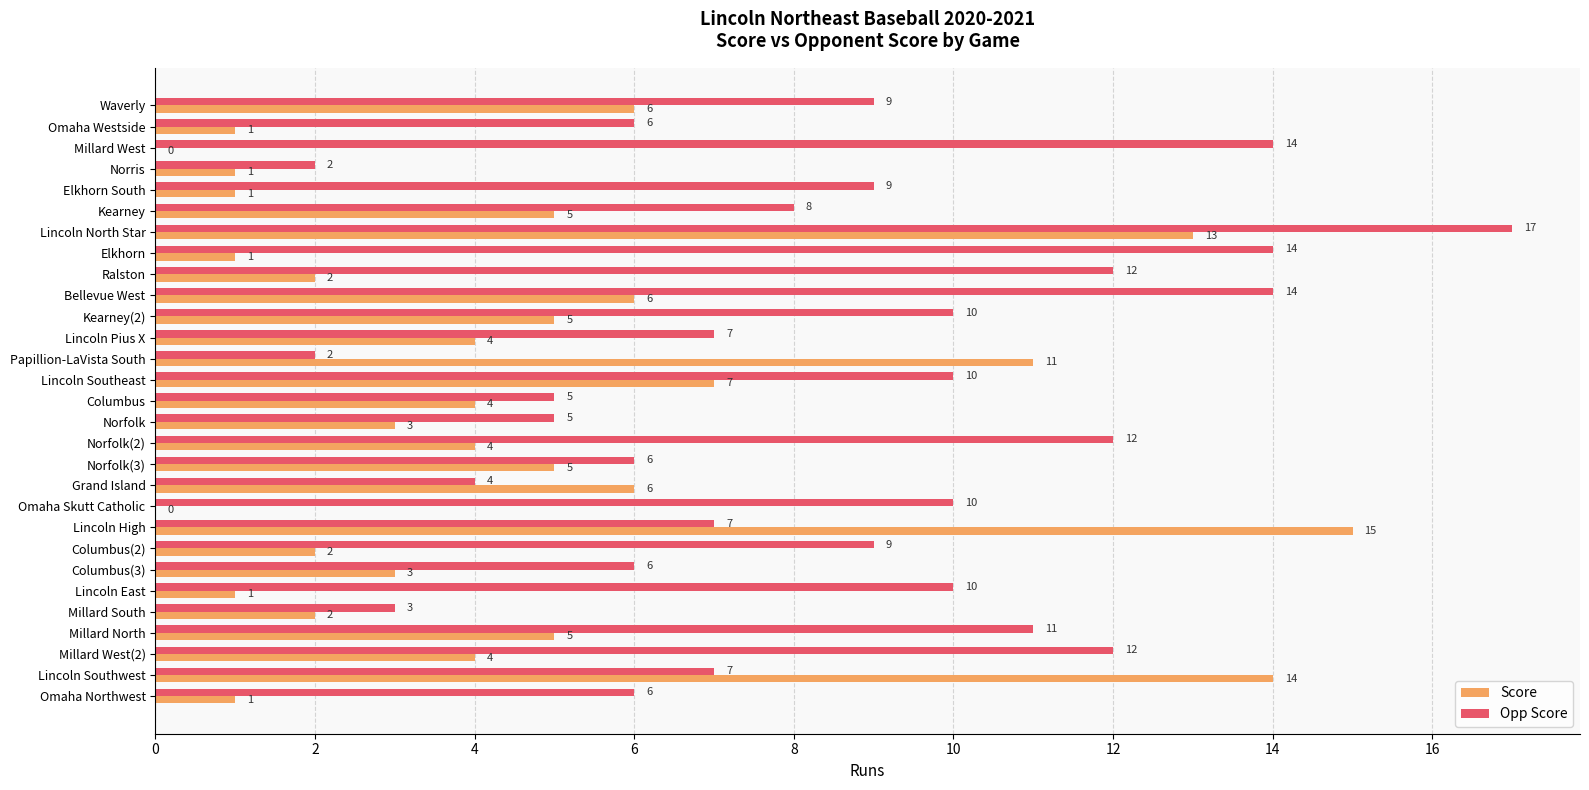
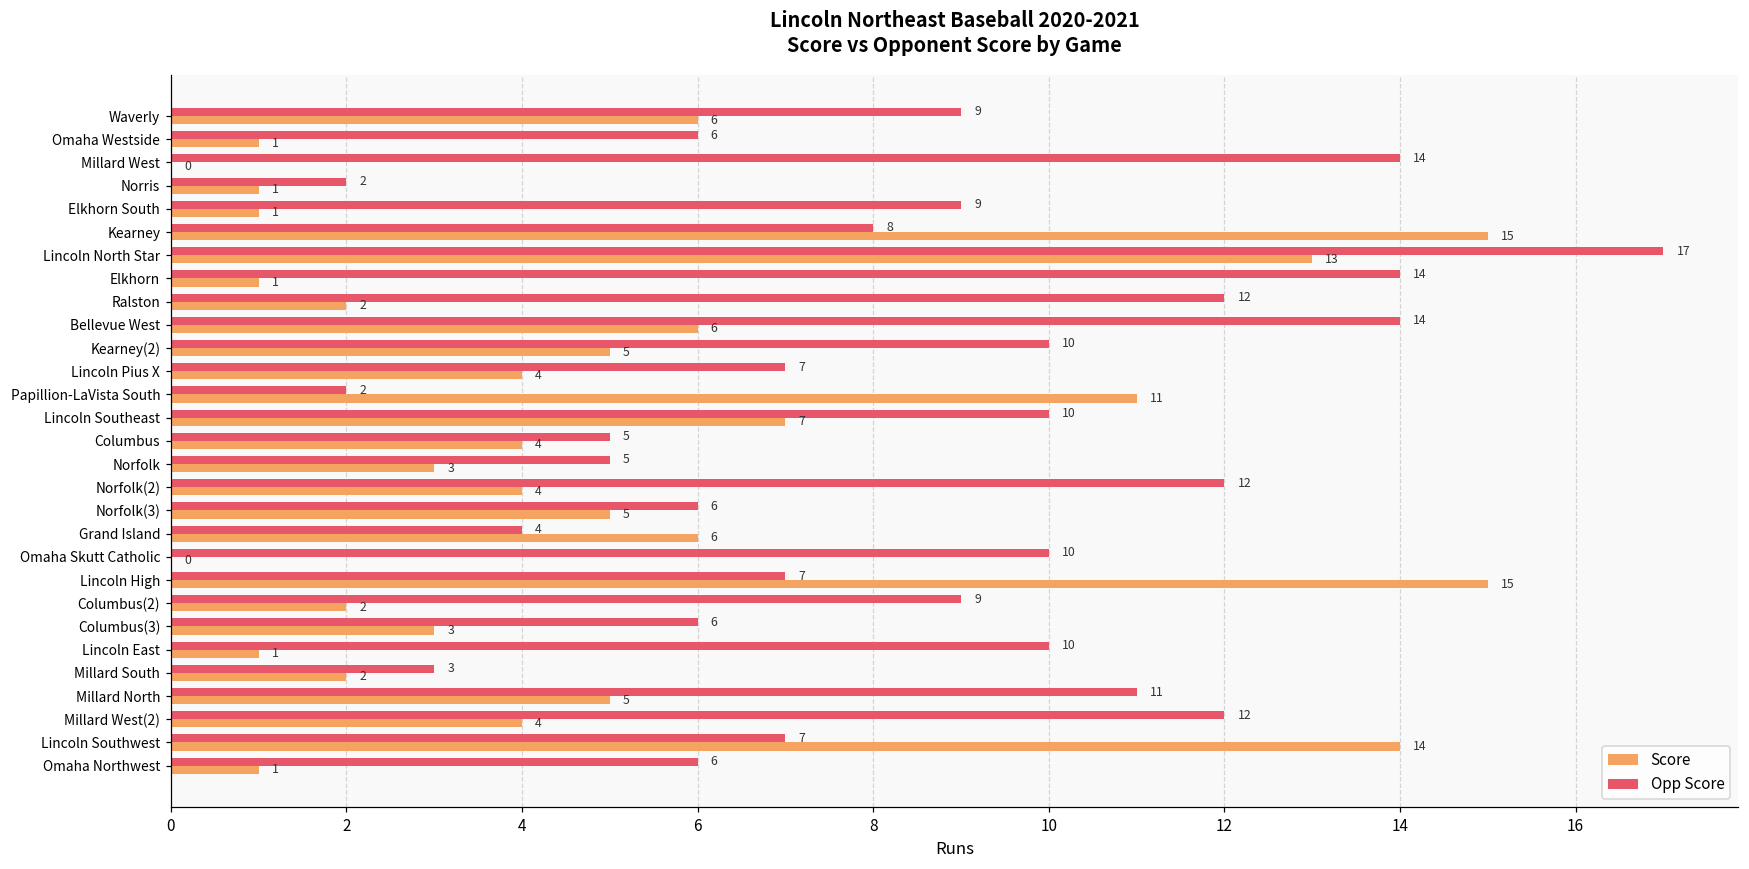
Score, Kearney: 5 -> 15
